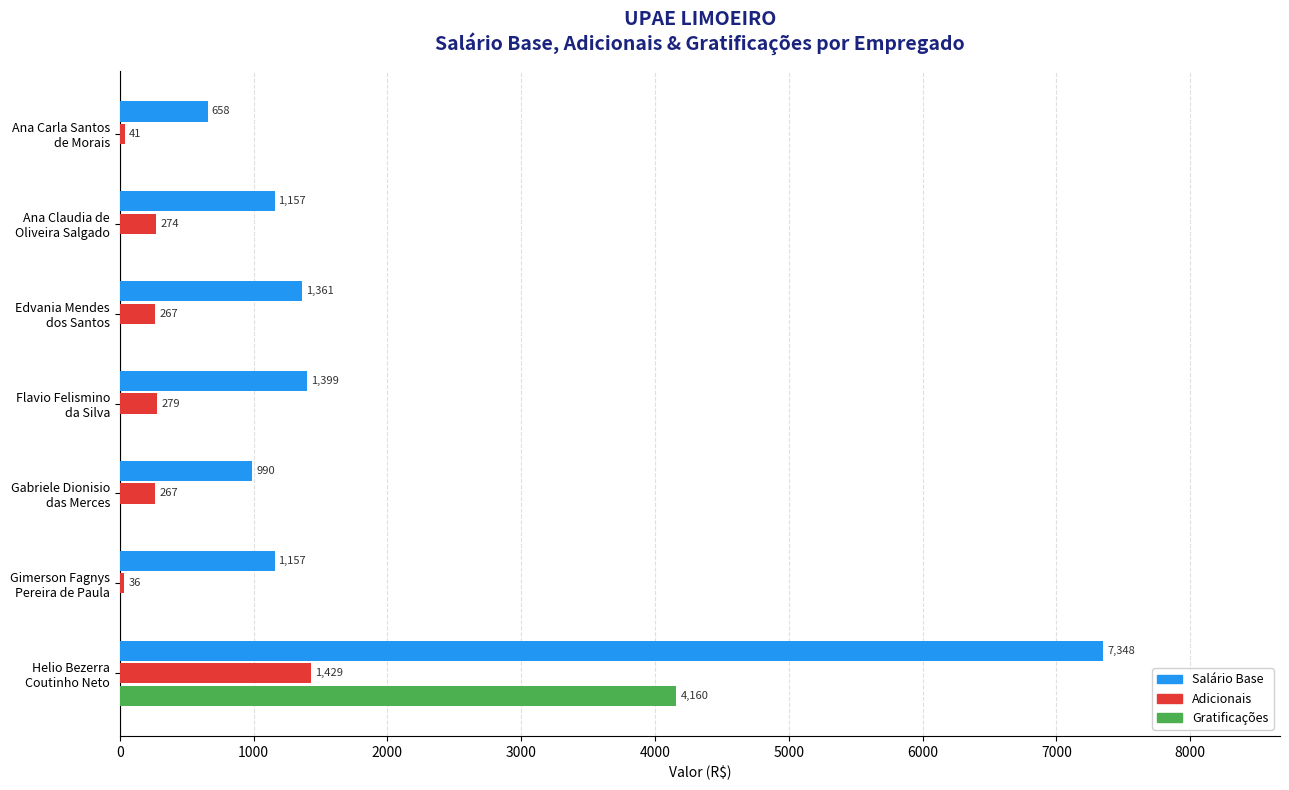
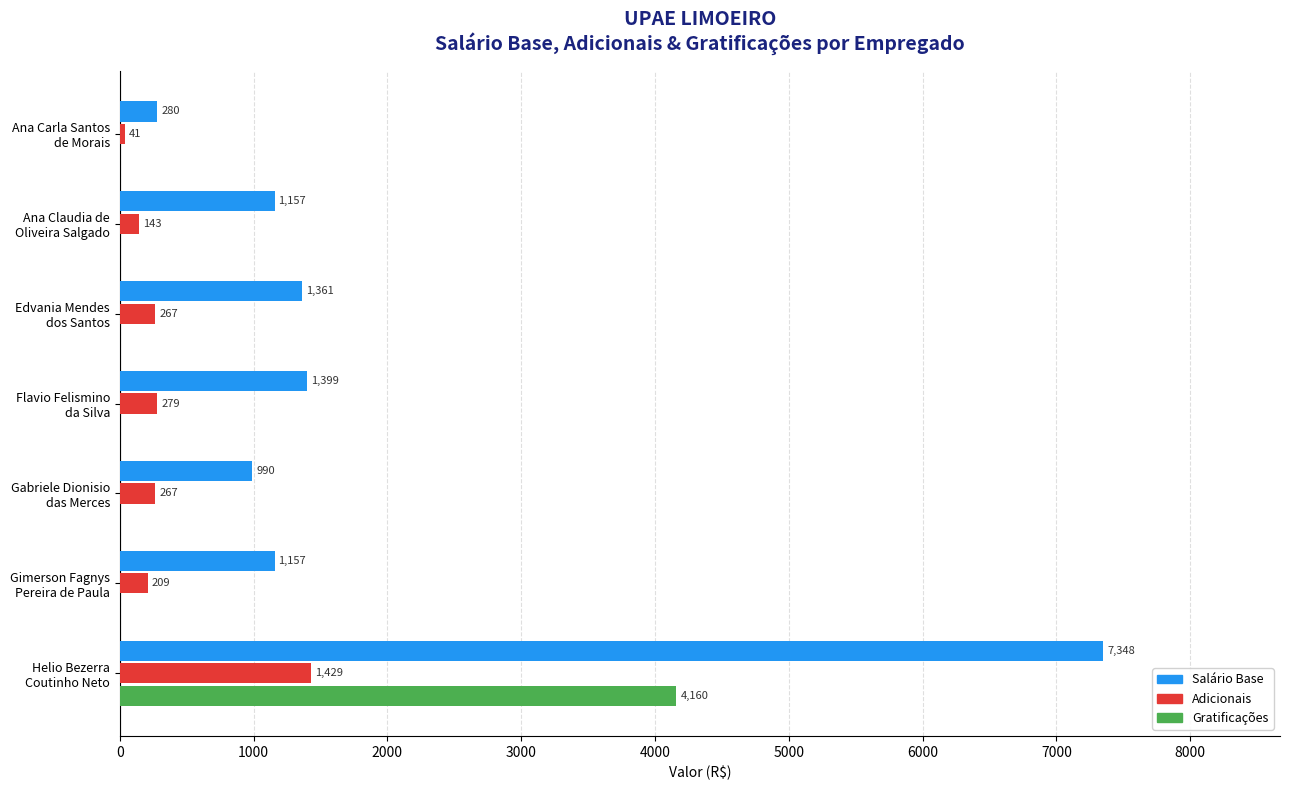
Salário Base, Ana Carla Santos de Morais: 658 -> 280
Adicionais, Ana Claudia de Oliveira Salgado: 274 -> 143
Adicionais, Gimerson Fagnys Pereira de Paula: 36 -> 209
